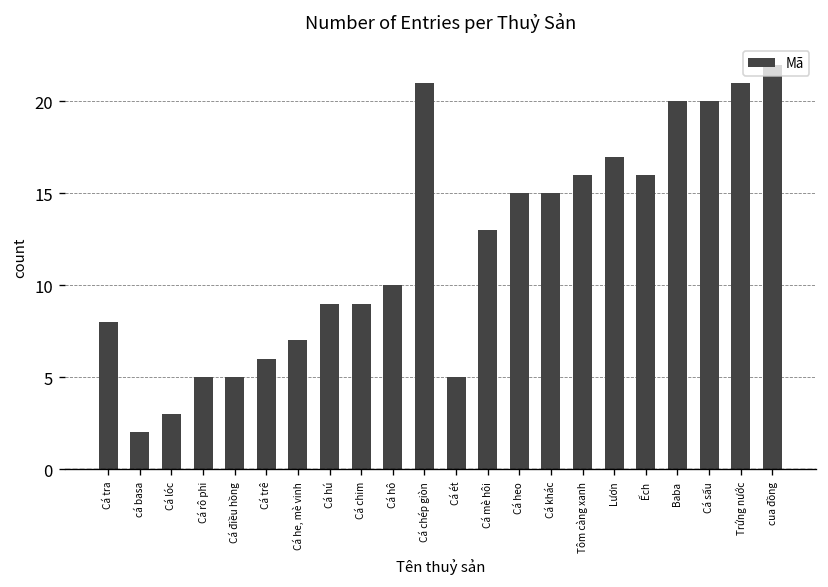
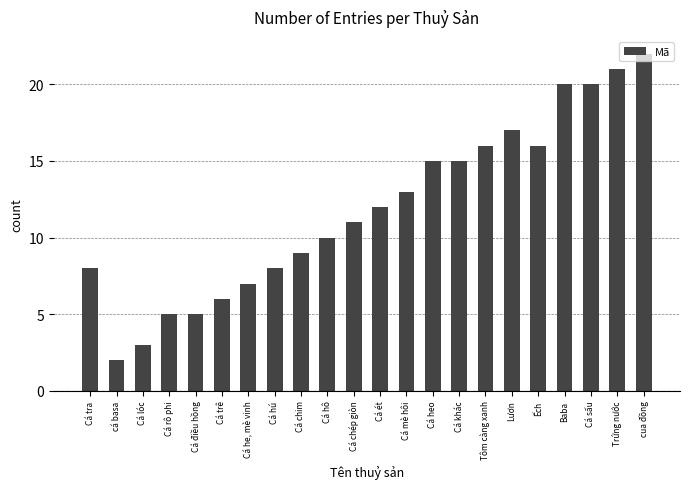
Cá hú: 9 -> 8
Cá chép giòn: 21 -> 11
Cá ét: 5 -> 12
